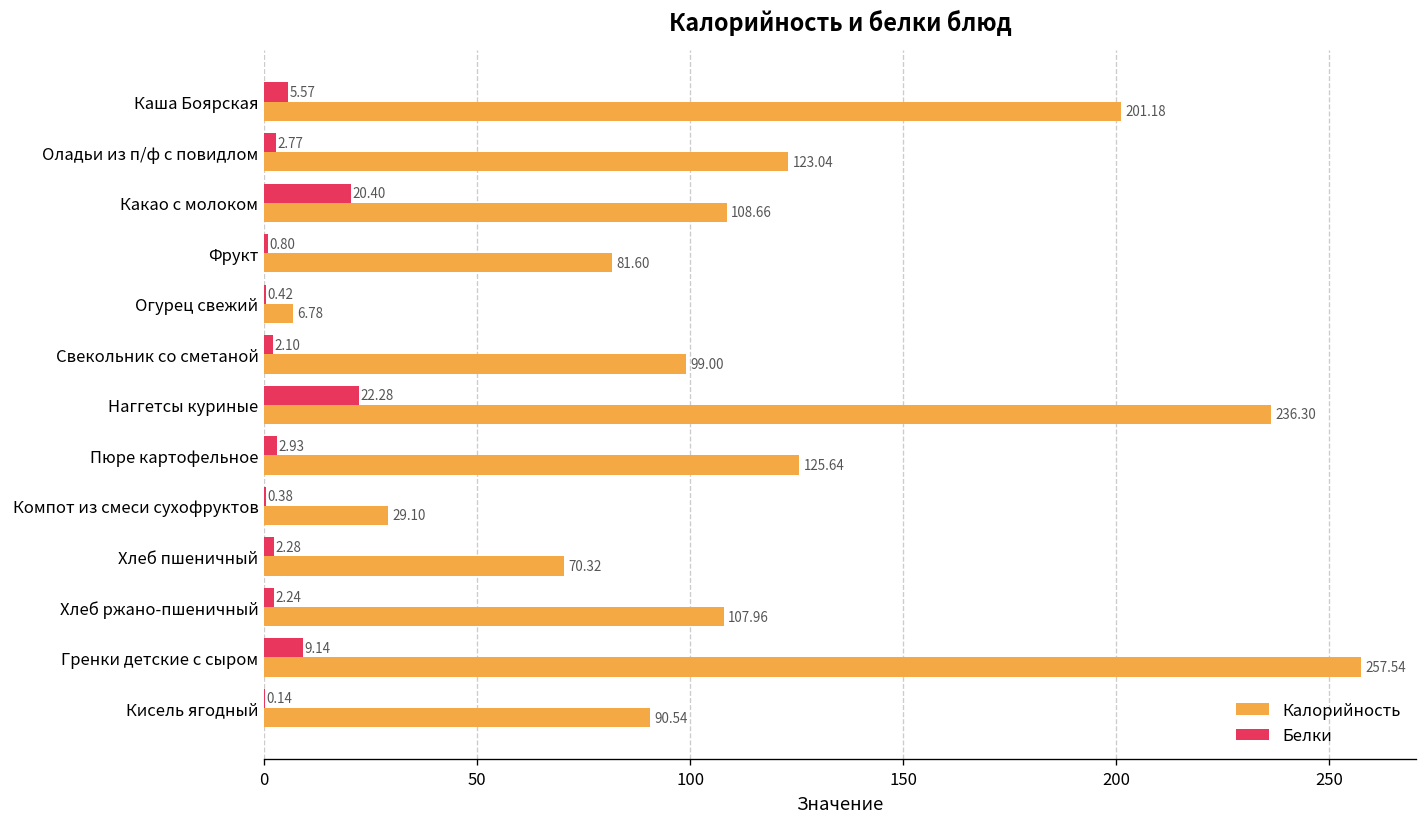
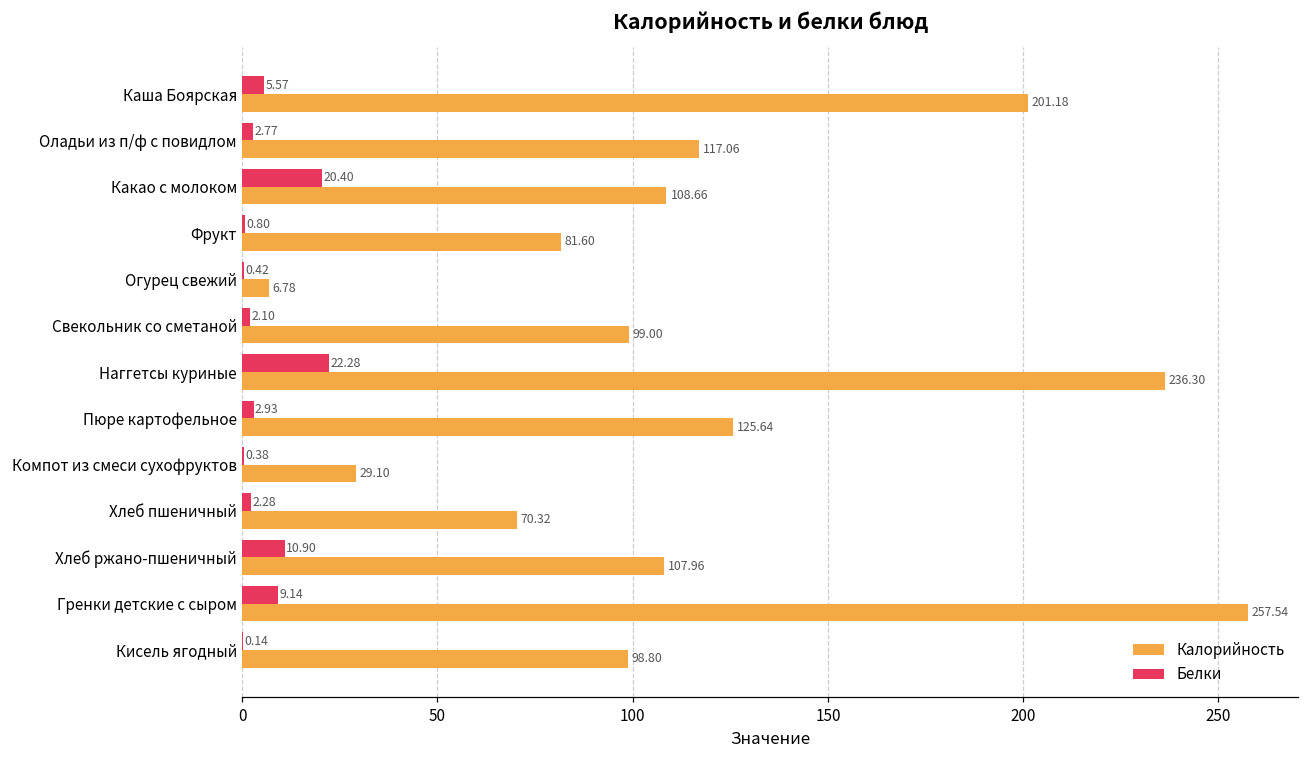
Калорийность, Оладьи из п/ф с повидлом: 123.04 -> 117.06
Белки, Хлеб ржано-пшеничный: 2.24 -> 10.90
Калорийность, Кисель ягодный: 90.54 -> 98.80
